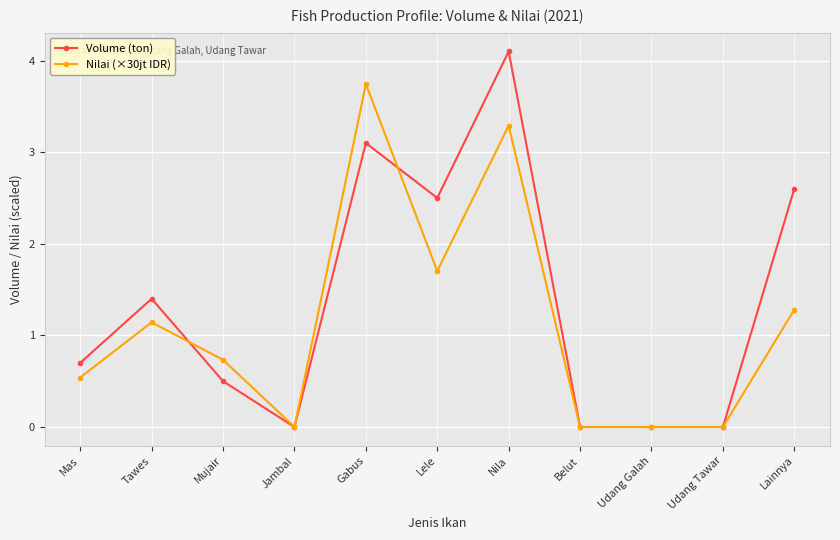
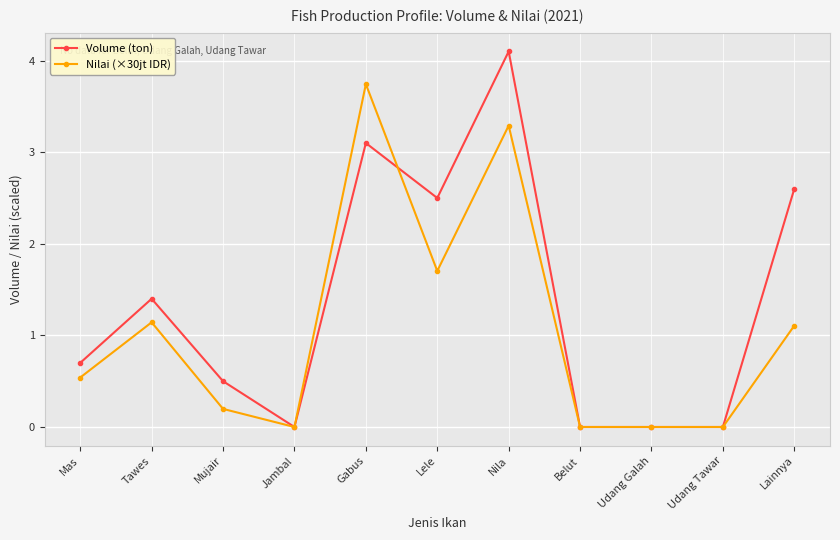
Nilai (×30jt IDR), Mujair: 0.7 -> 0.2
Nilai (×30jt IDR), Lainnya: 1.3 -> 1.1
